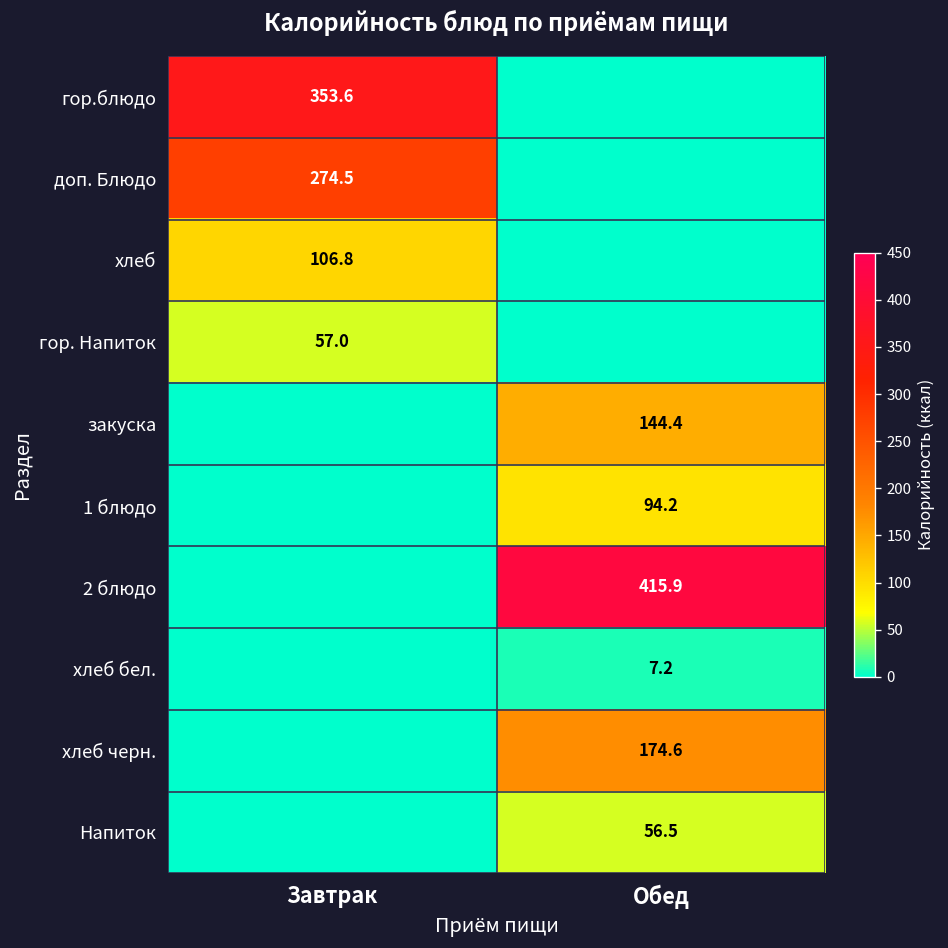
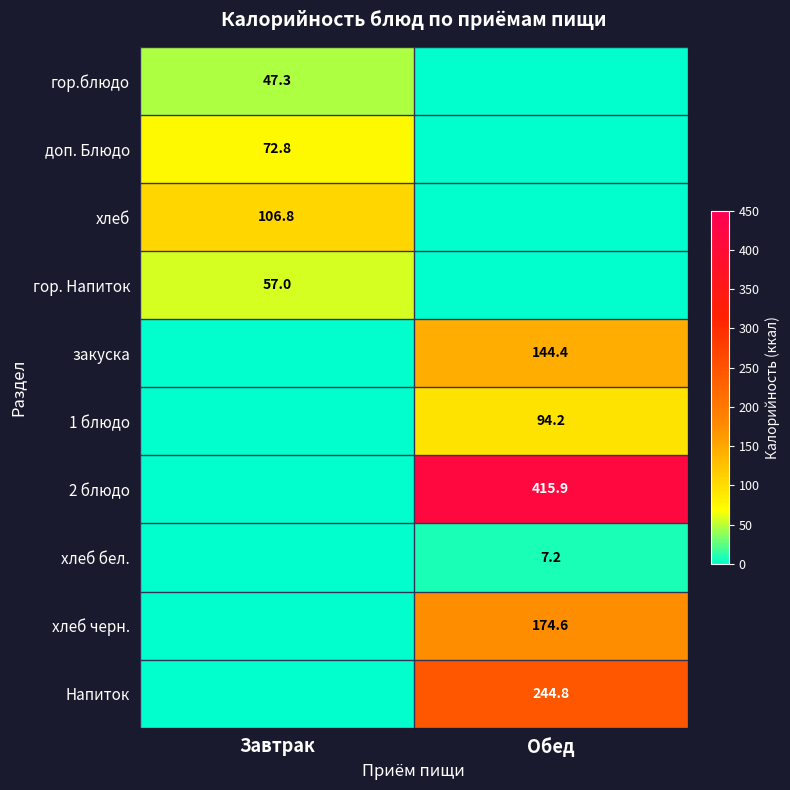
гор.блюдо, Завтрак: 353.6 -> 47.3
доп. Блюдо, Завтрак: 274.5 -> 72.8
Напиток, Обед: 56.5 -> 244.8
